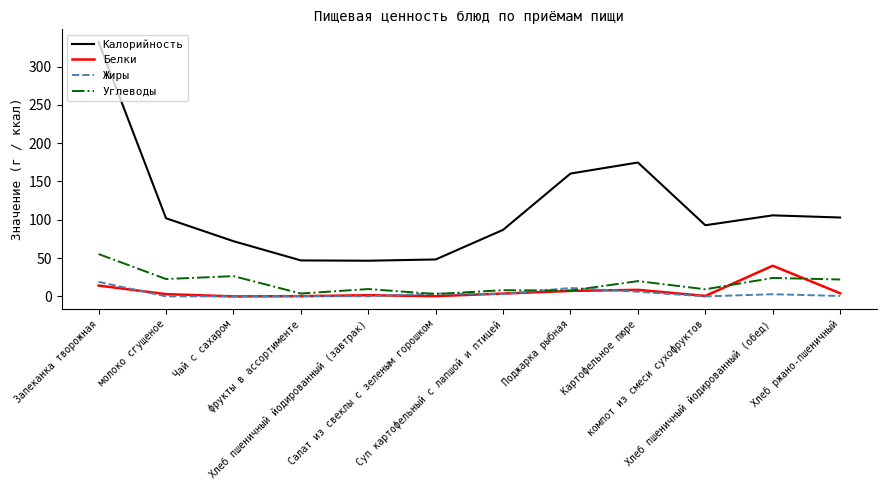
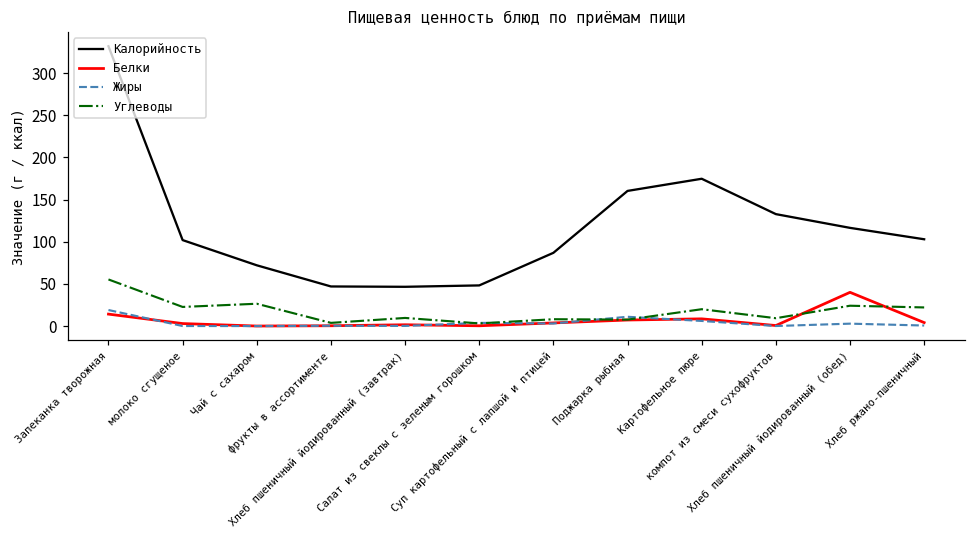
Калорийность, компот из смеси сухофруктов: 90 -> 130
Калорийность, Хлеб пшеничный йодированный (обед): 110 -> 120
